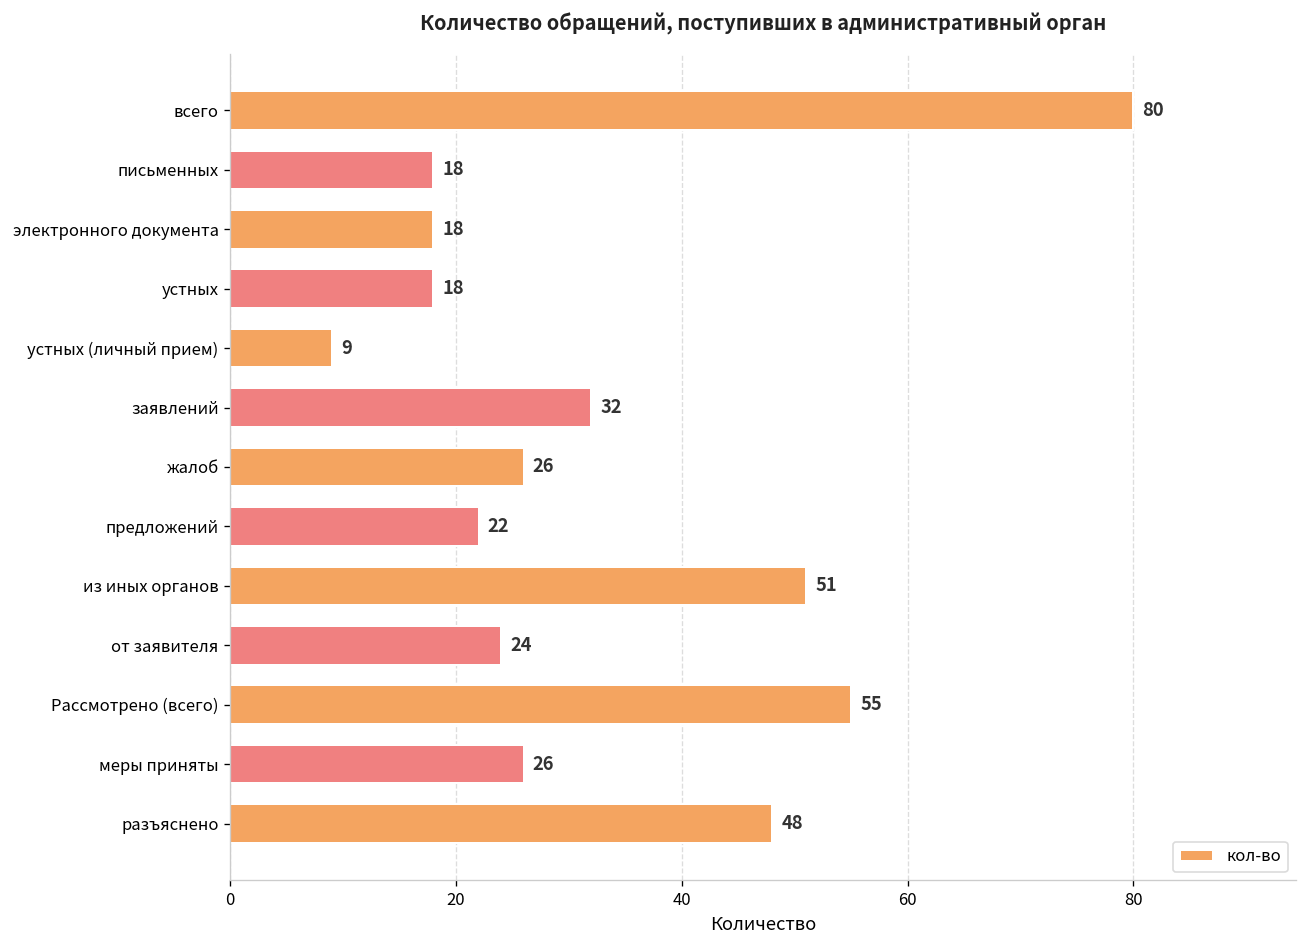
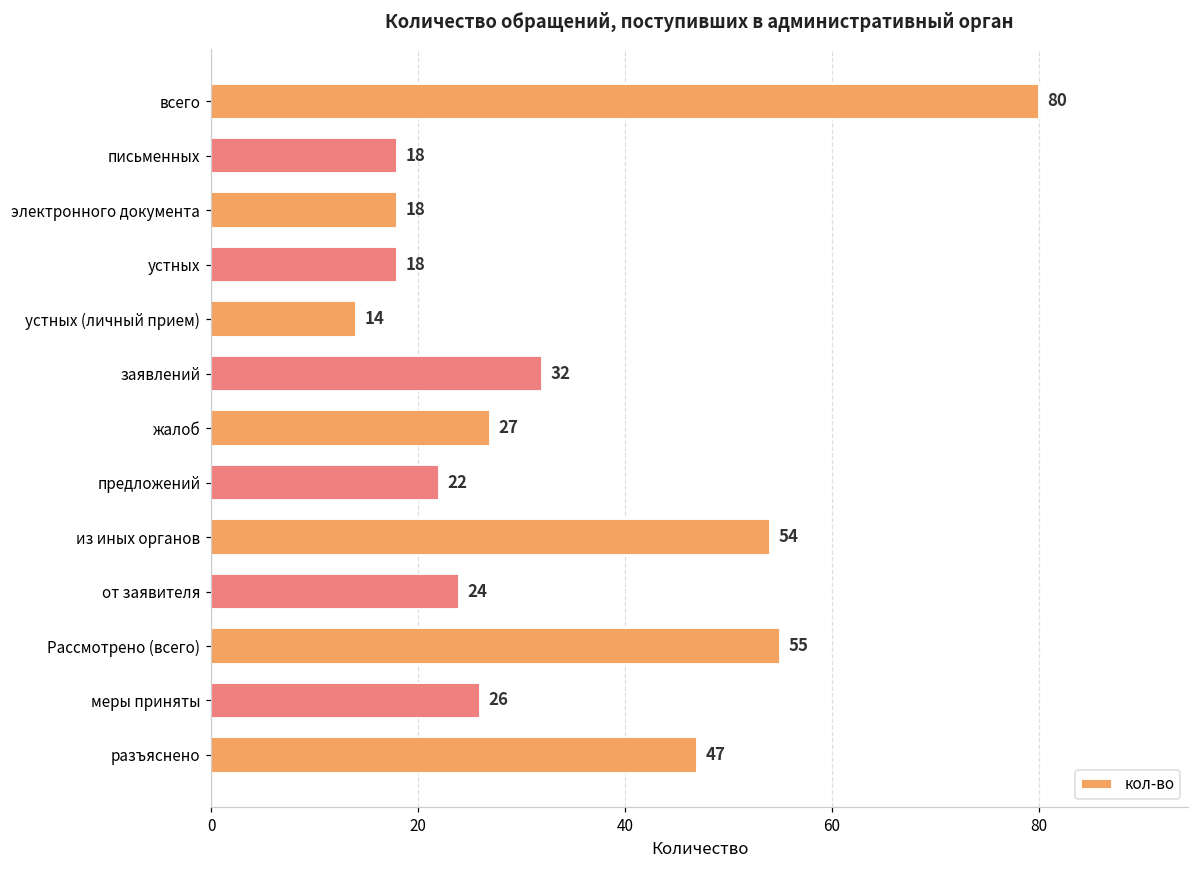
устных (личный прием): 9 -> 14
жалоб: 26 -> 27
из иных органов: 51 -> 54
разъяснено: 48 -> 47
